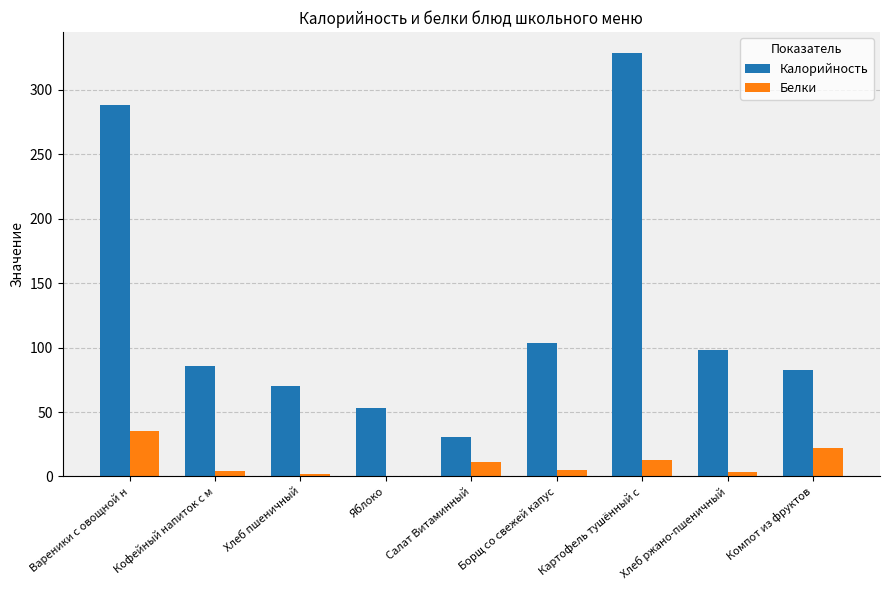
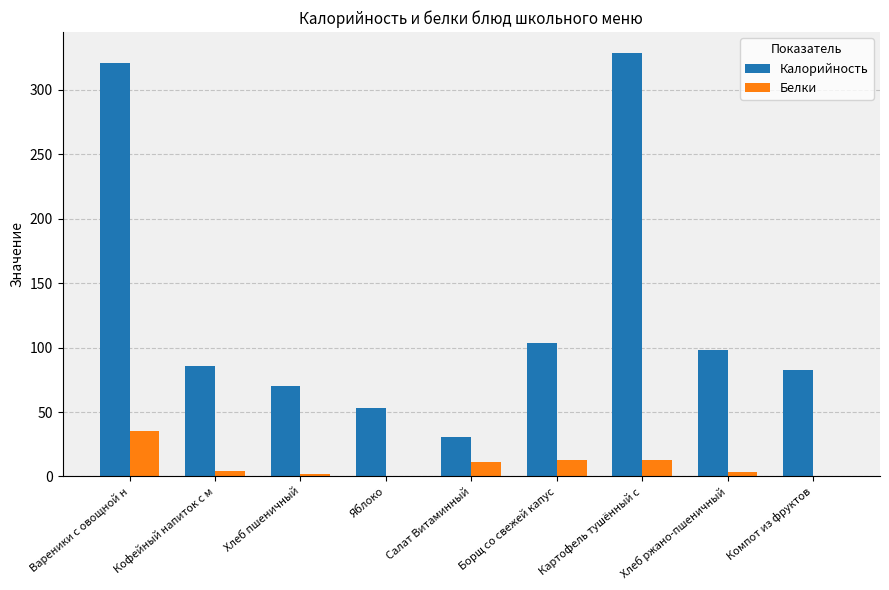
Калорийность, Вареники с овощной н: 288 -> 321
Белки, Борщ со свежей капус: 5 -> 13
Белки, Компот из фруктов: 22 -> 0
